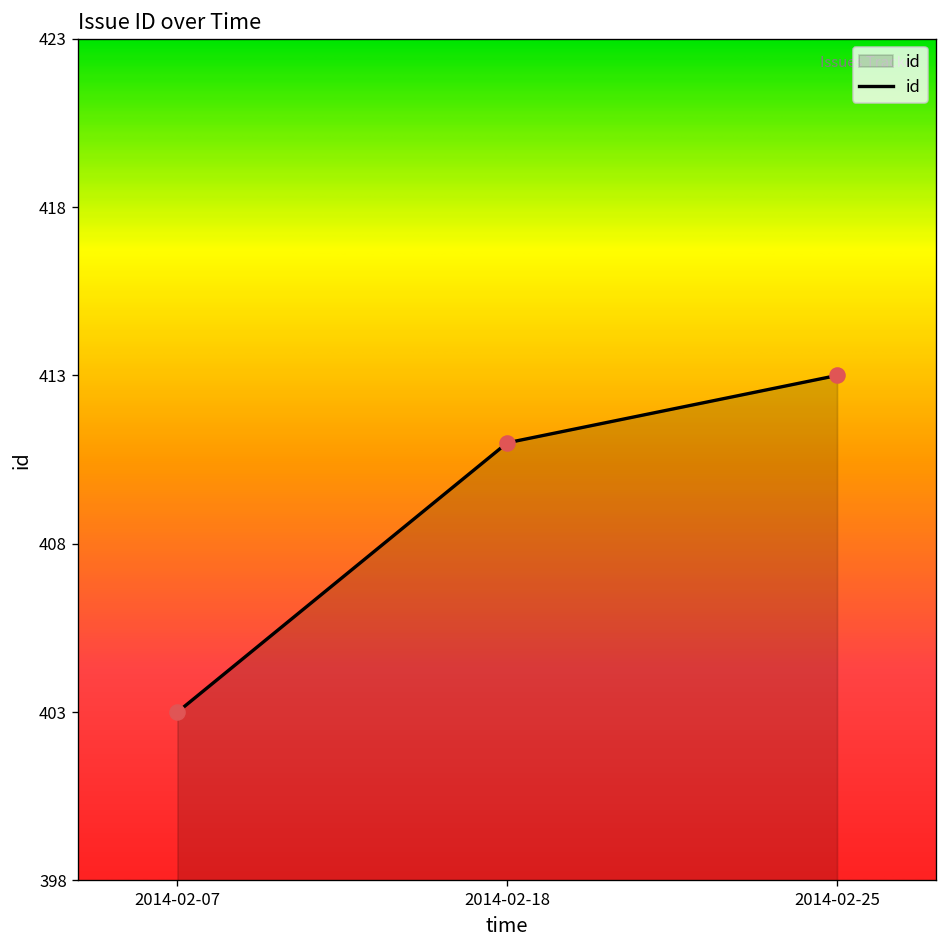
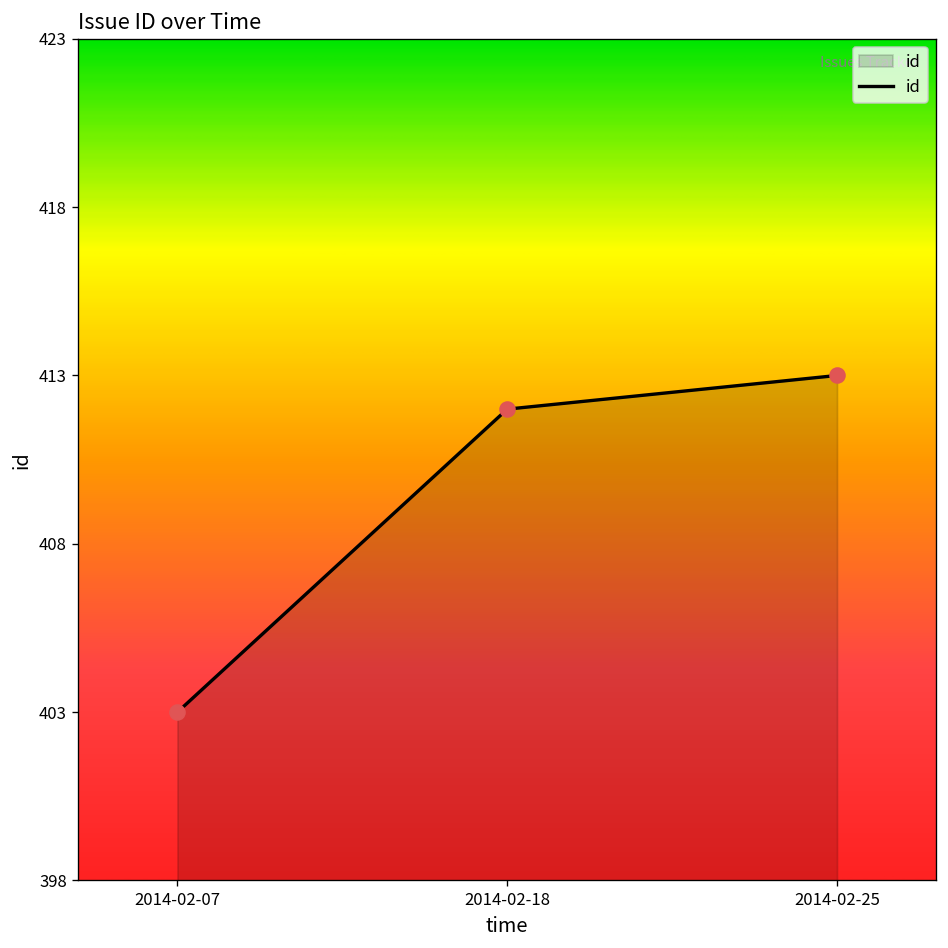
2014-02-18: 411 -> 412
